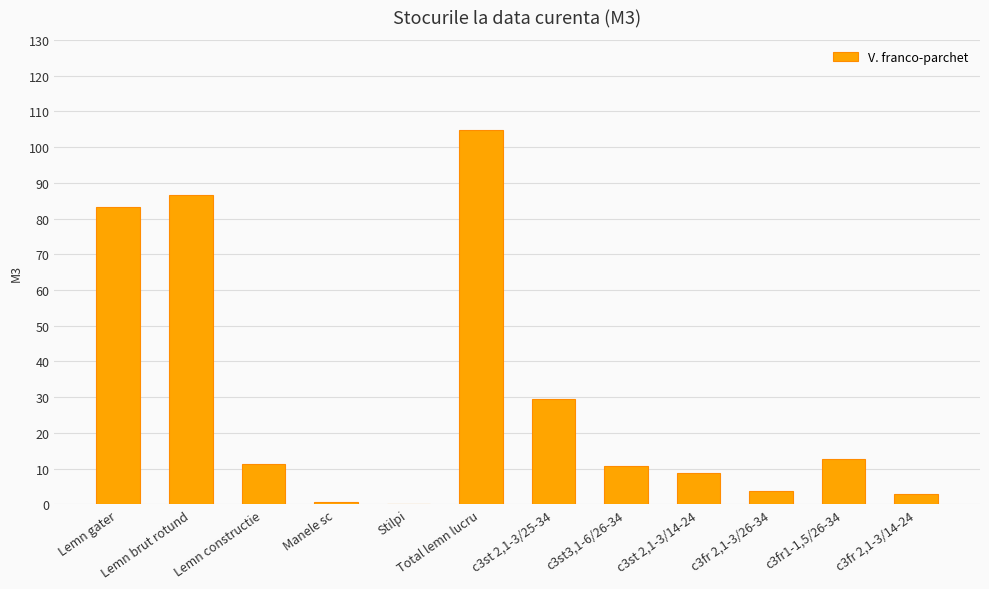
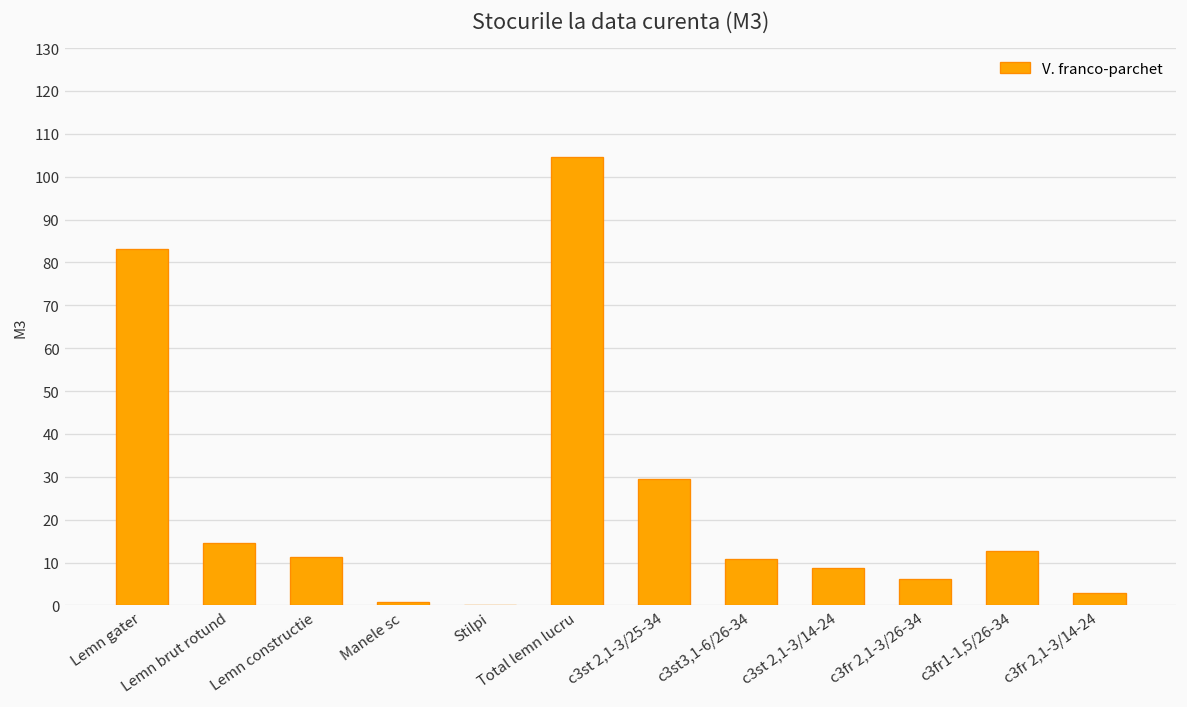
Lemn brut rotund: 87 -> 15
c3fr 2,1-3/26-34: 4 -> 6
